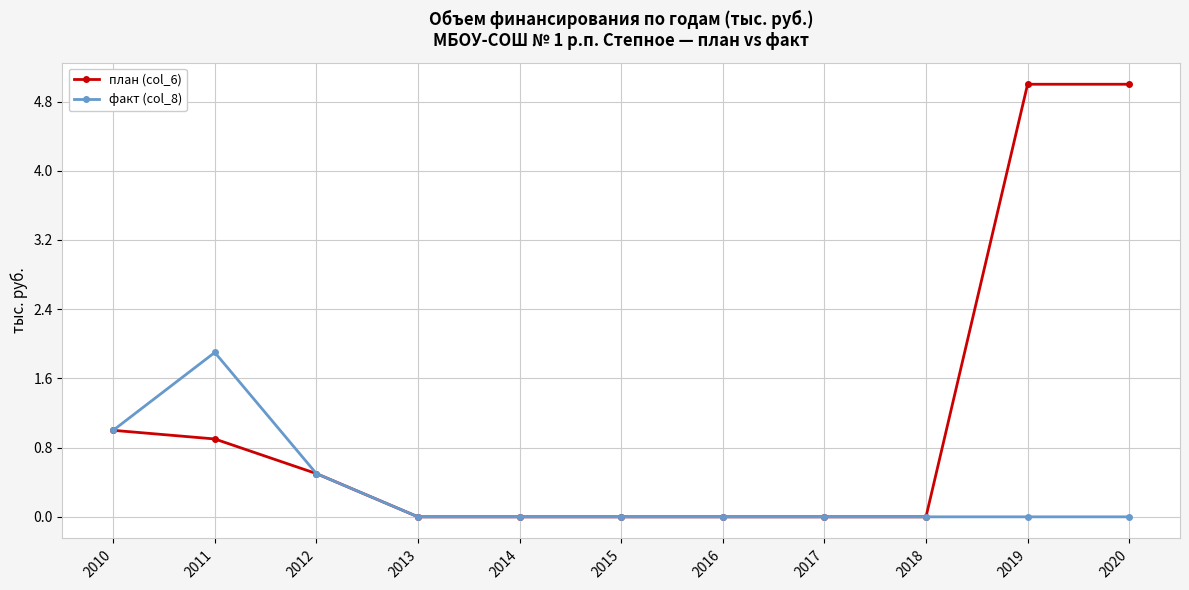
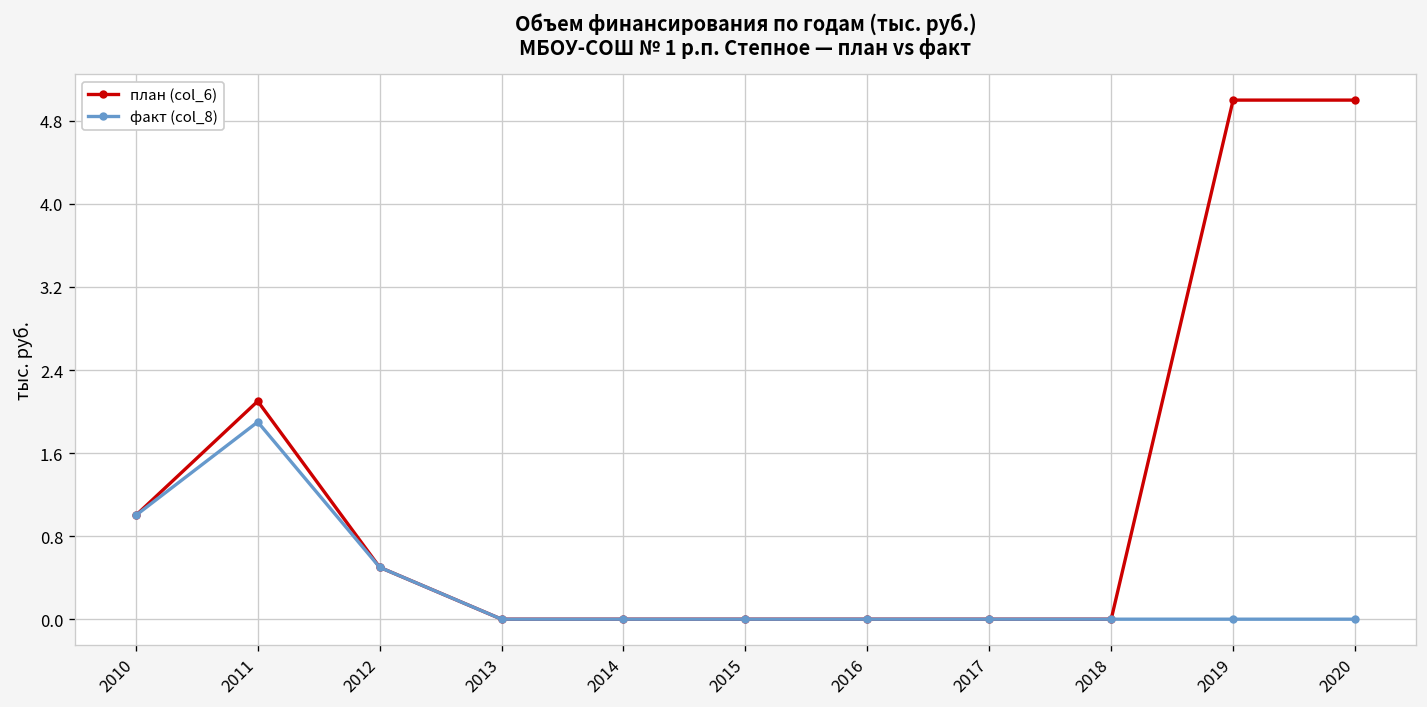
план (col_6), 2011: 0.9 -> 2.1
